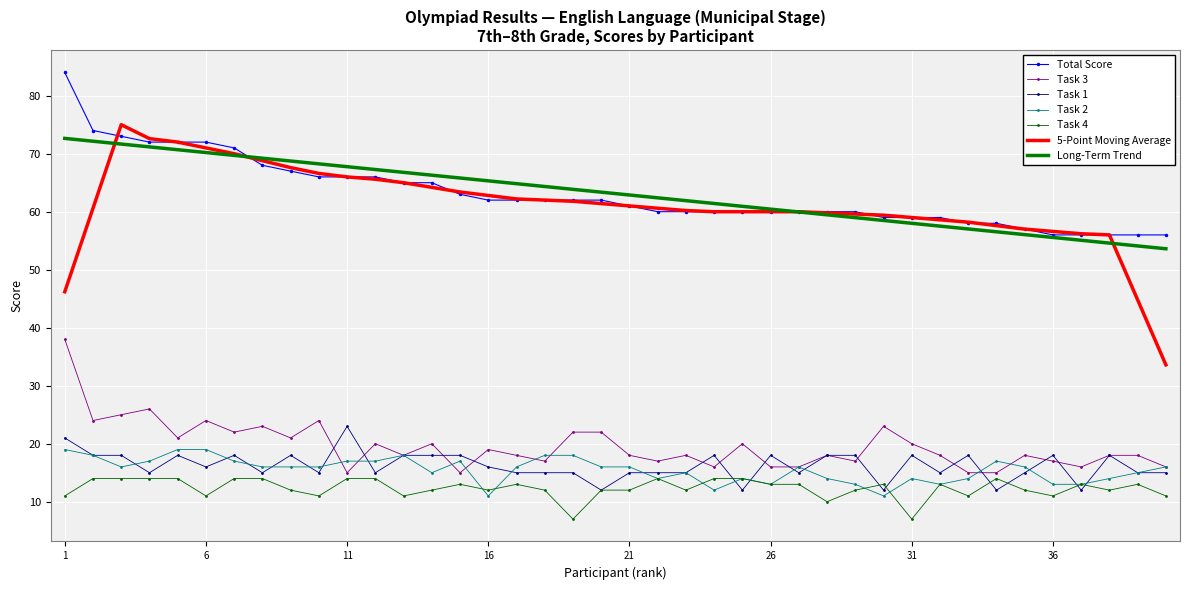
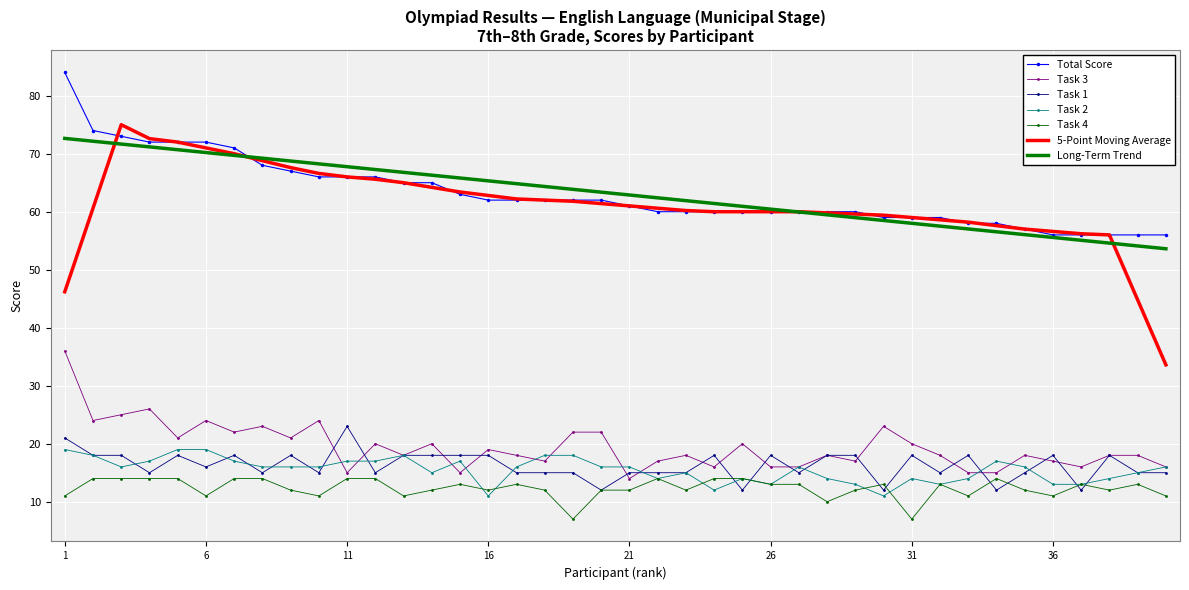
Task 3, 1: 38 -> 36
Task 1, 16: 16 -> 18
Task 3, 21: 18 -> 14
